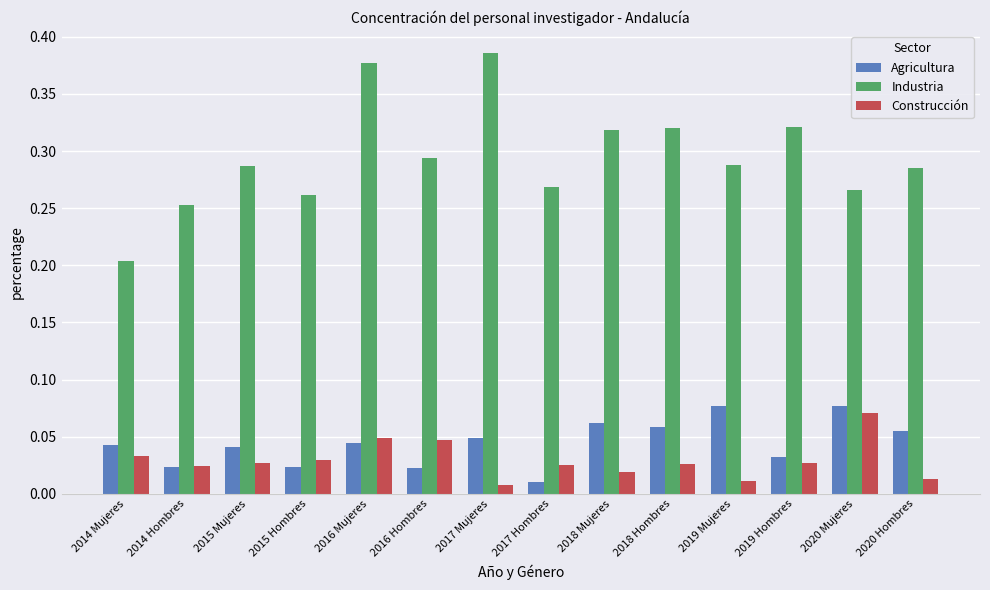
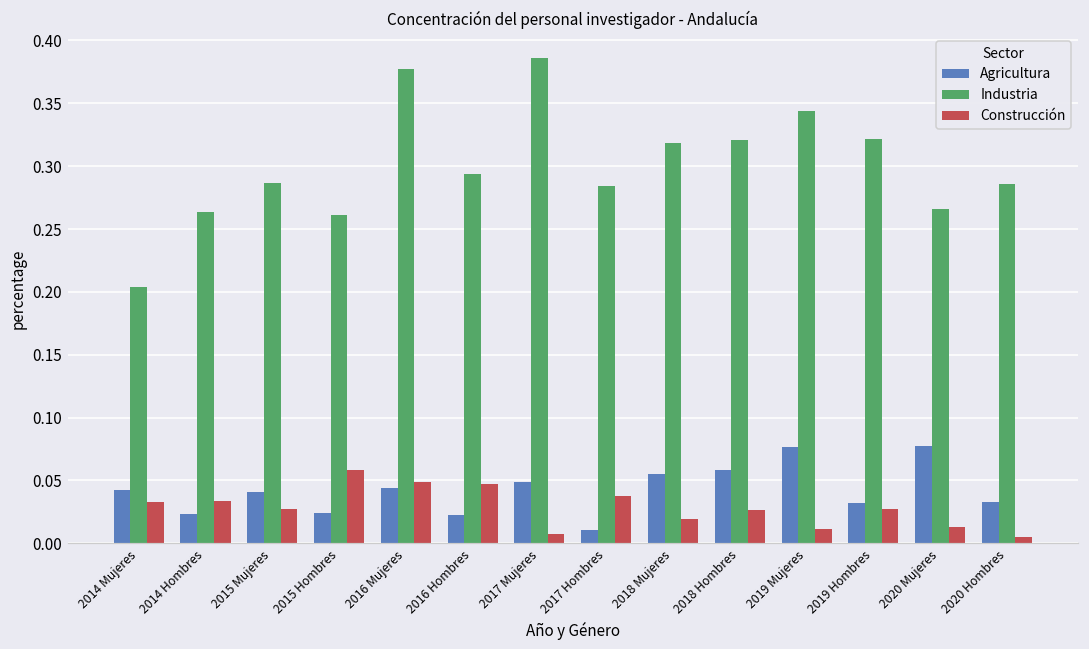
Industria, 2014 Hombres: 0.252 -> 0.264
Construcción, 2014 Hombres: 0.025 -> 0.034
Construcción, 2015 Hombres: 0.030 -> 0.059
Industria, 2017 Hombres: 0.268 -> 0.285
Construcción, 2017 Hombres: 0.025 -> 0.038
Agricultura, 2018 Mujeres: 0.062 -> 0.055
Industria, 2019 Mujeres: 0.288 -> 0.344
Construcción, 2020 Mujeres: 0.070 -> 0.013
Agricultura, 2020 Hombres: 0.055 -> 0.033
Construcción, 2020 Hombres: 0.013 -> 0.005
